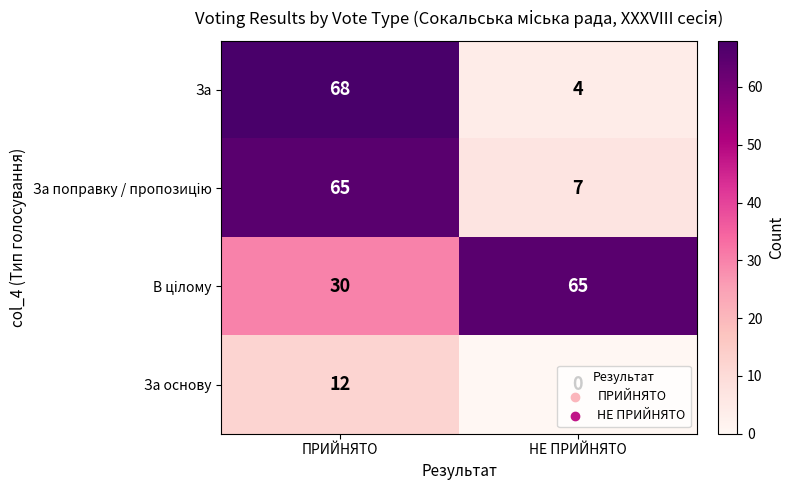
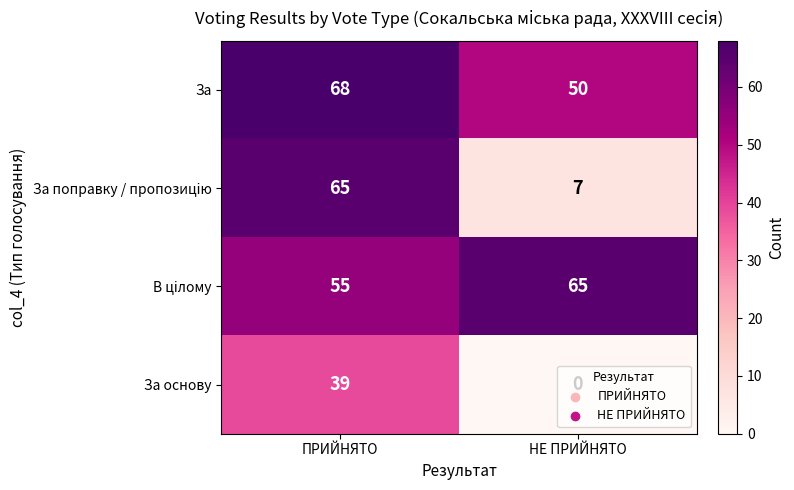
За, НЕ ПРИЙНЯТО: 4 -> 50
В цілому, ПРИЙНЯТО: 30 -> 55
За основу, ПРИЙНЯТО: 12 -> 39
